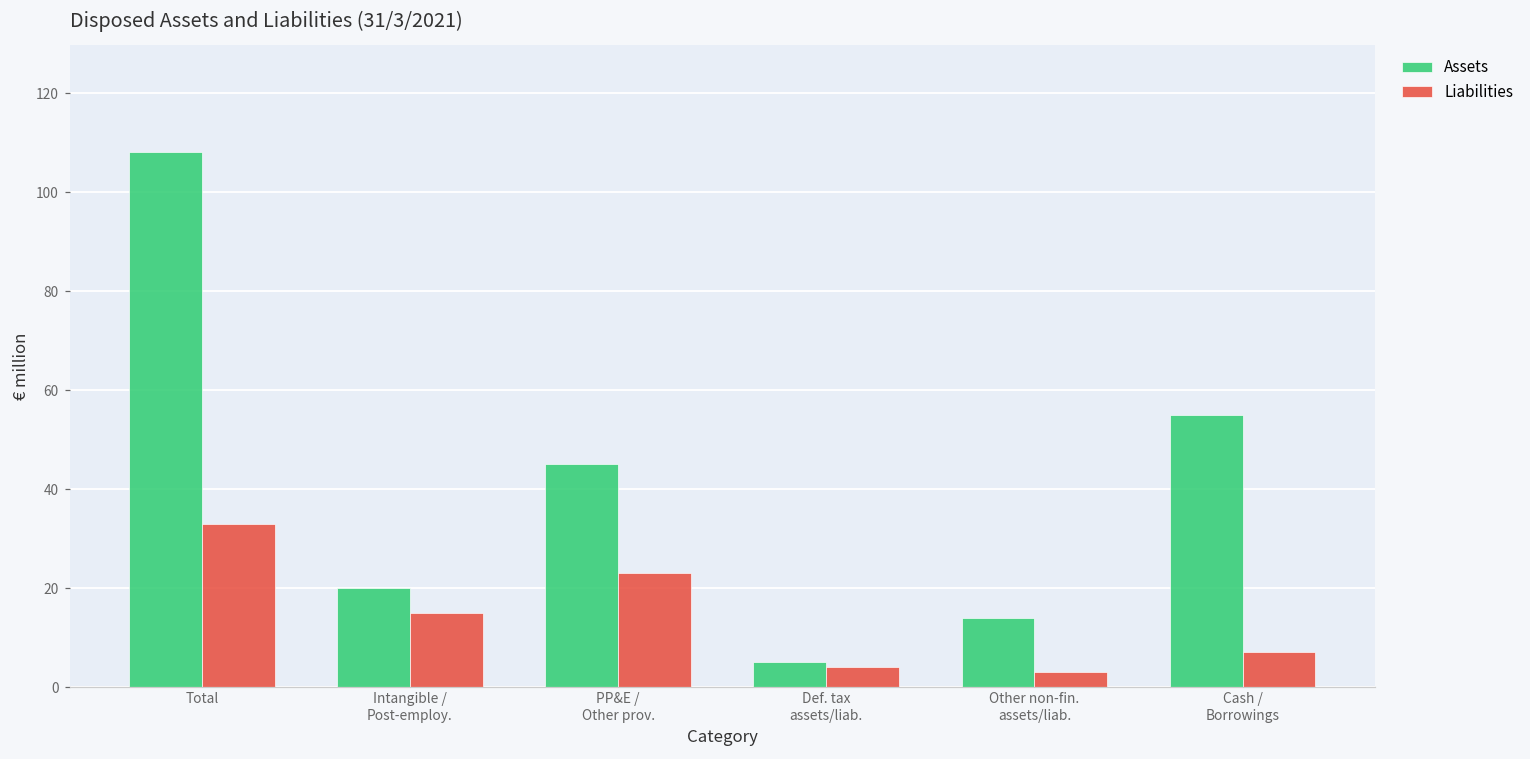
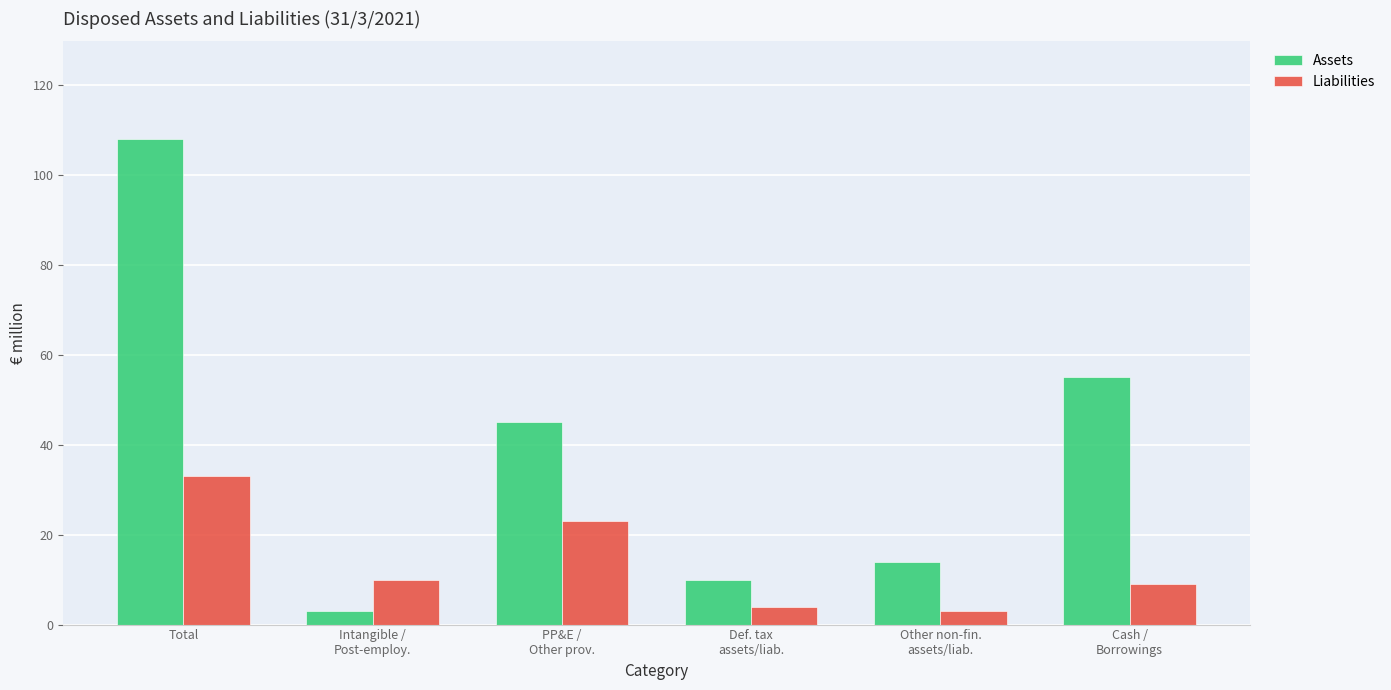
Assets, Intangible / Post-employ.: 20 -> 3
Liabilities, Intangible / Post-employ.: 15 -> 10
Assets, Def. tax assets/liab.: 5 -> 10
Liabilities, Cash / Borrowings: 7 -> 9
